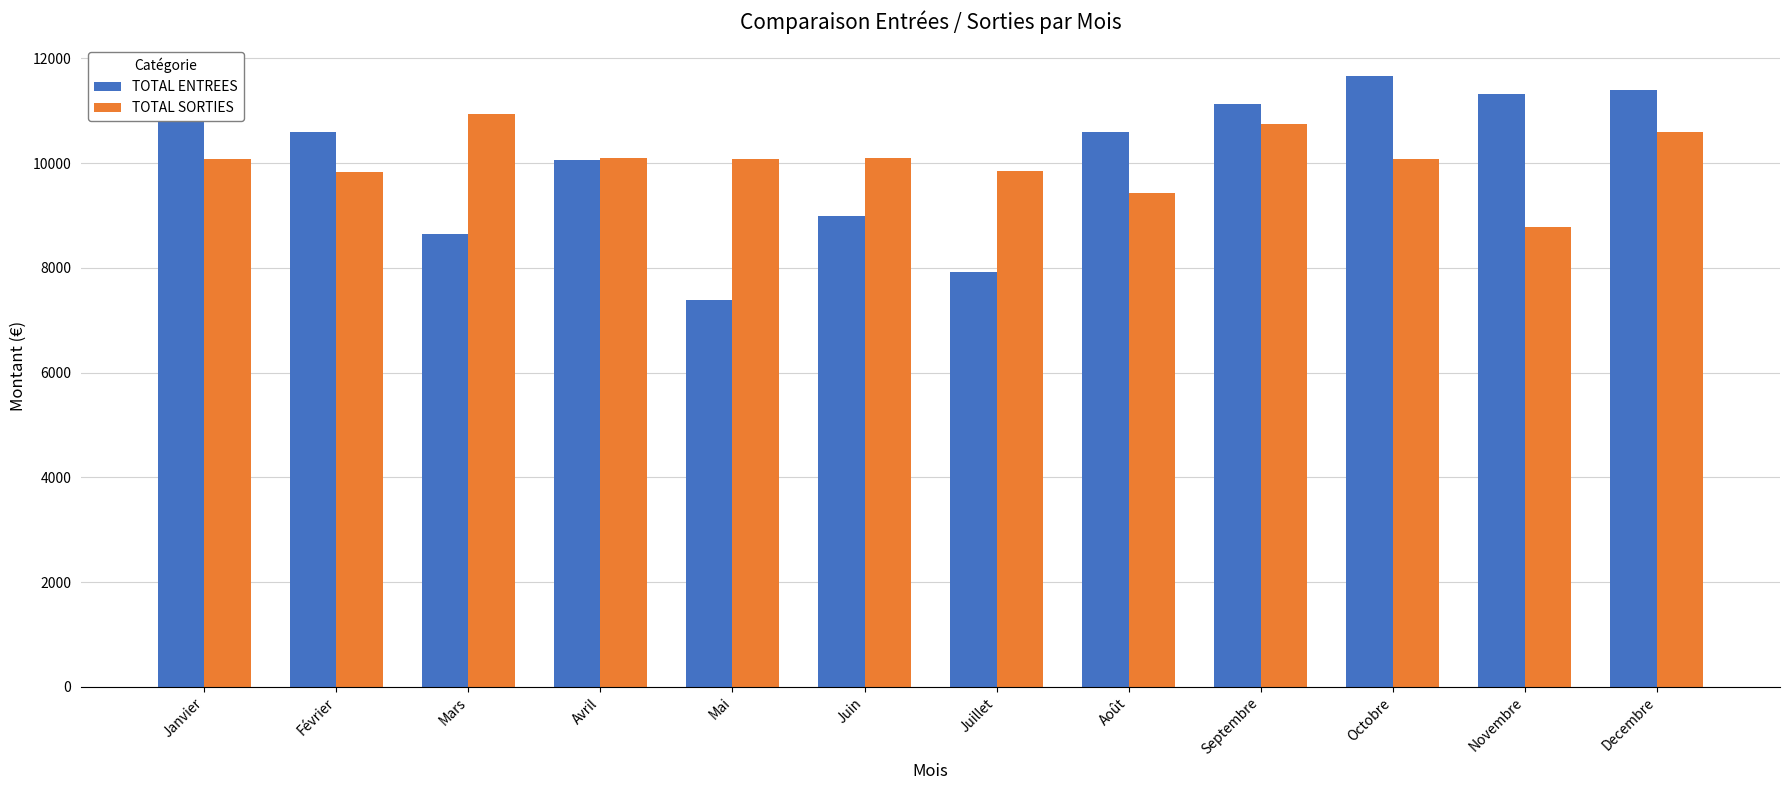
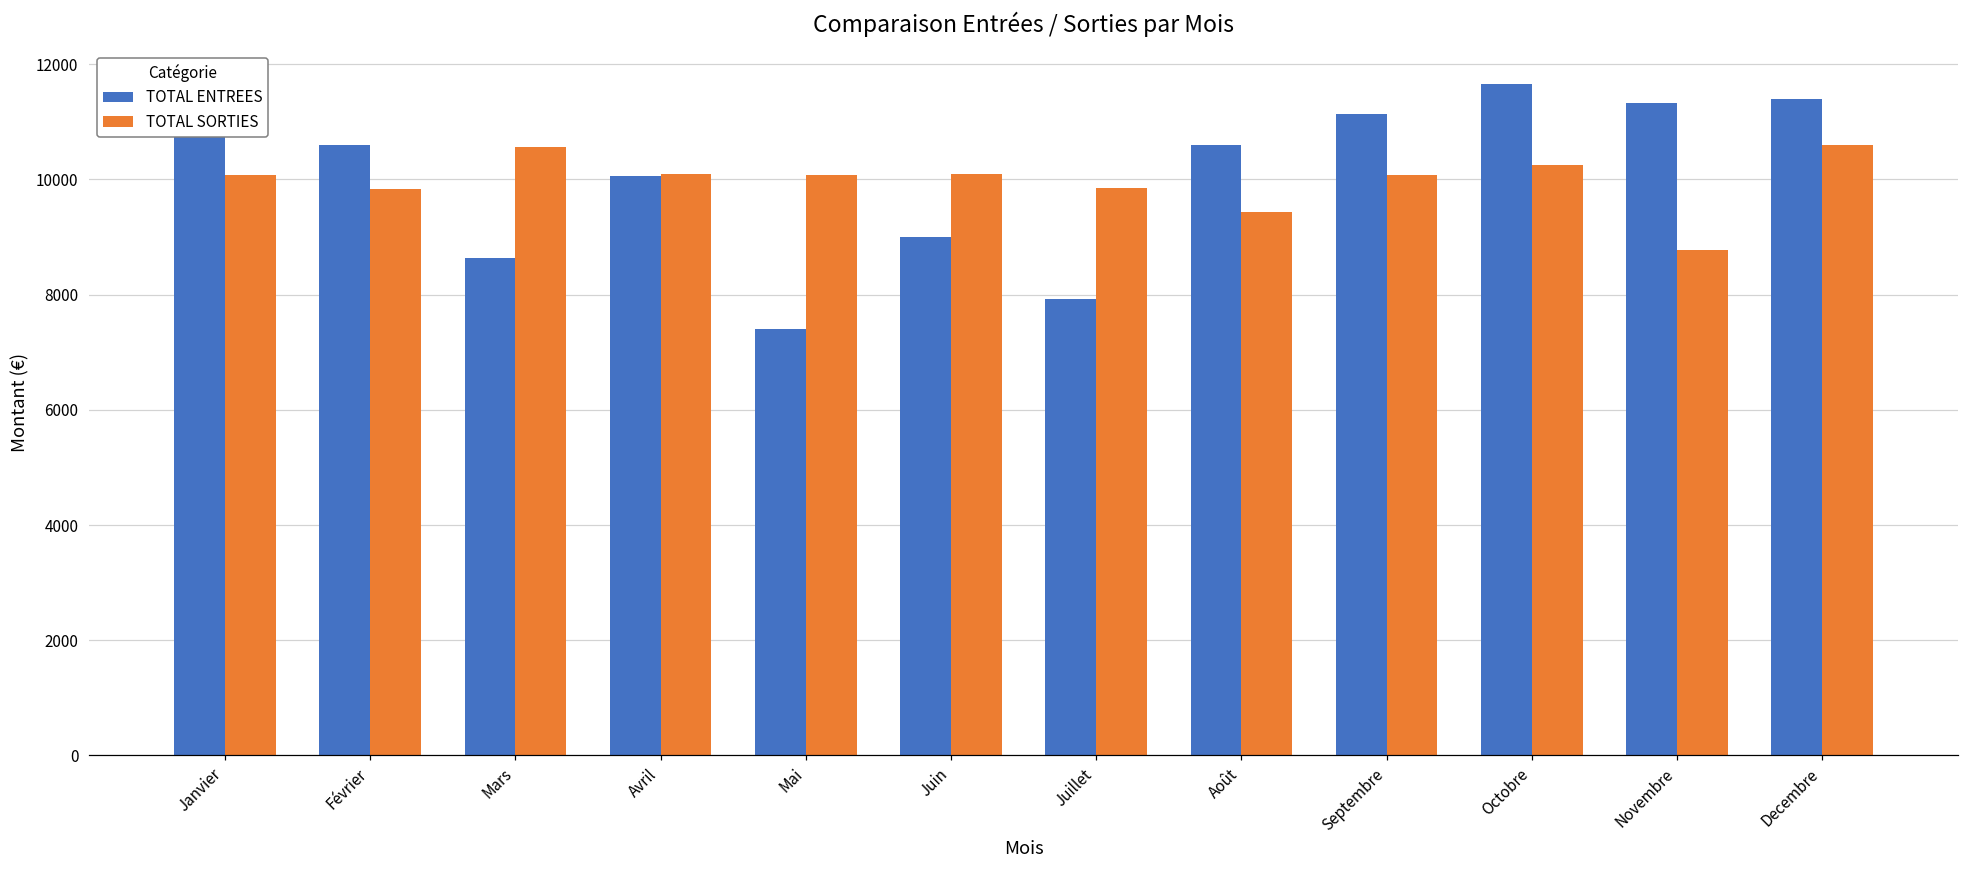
TOTAL SORTIES, Mars: 10900 -> 10600
TOTAL SORTIES, Septembre: 10800 -> 10100
TOTAL SORTIES, Octobre: 10100 -> 10200
